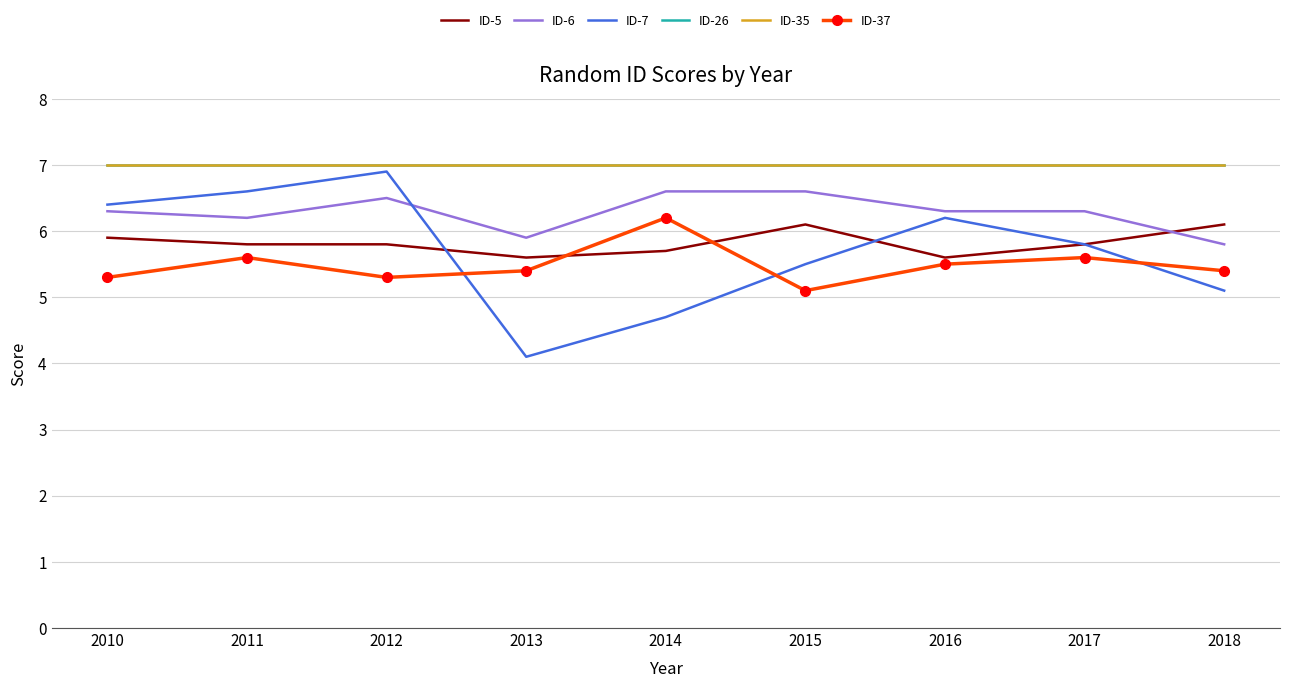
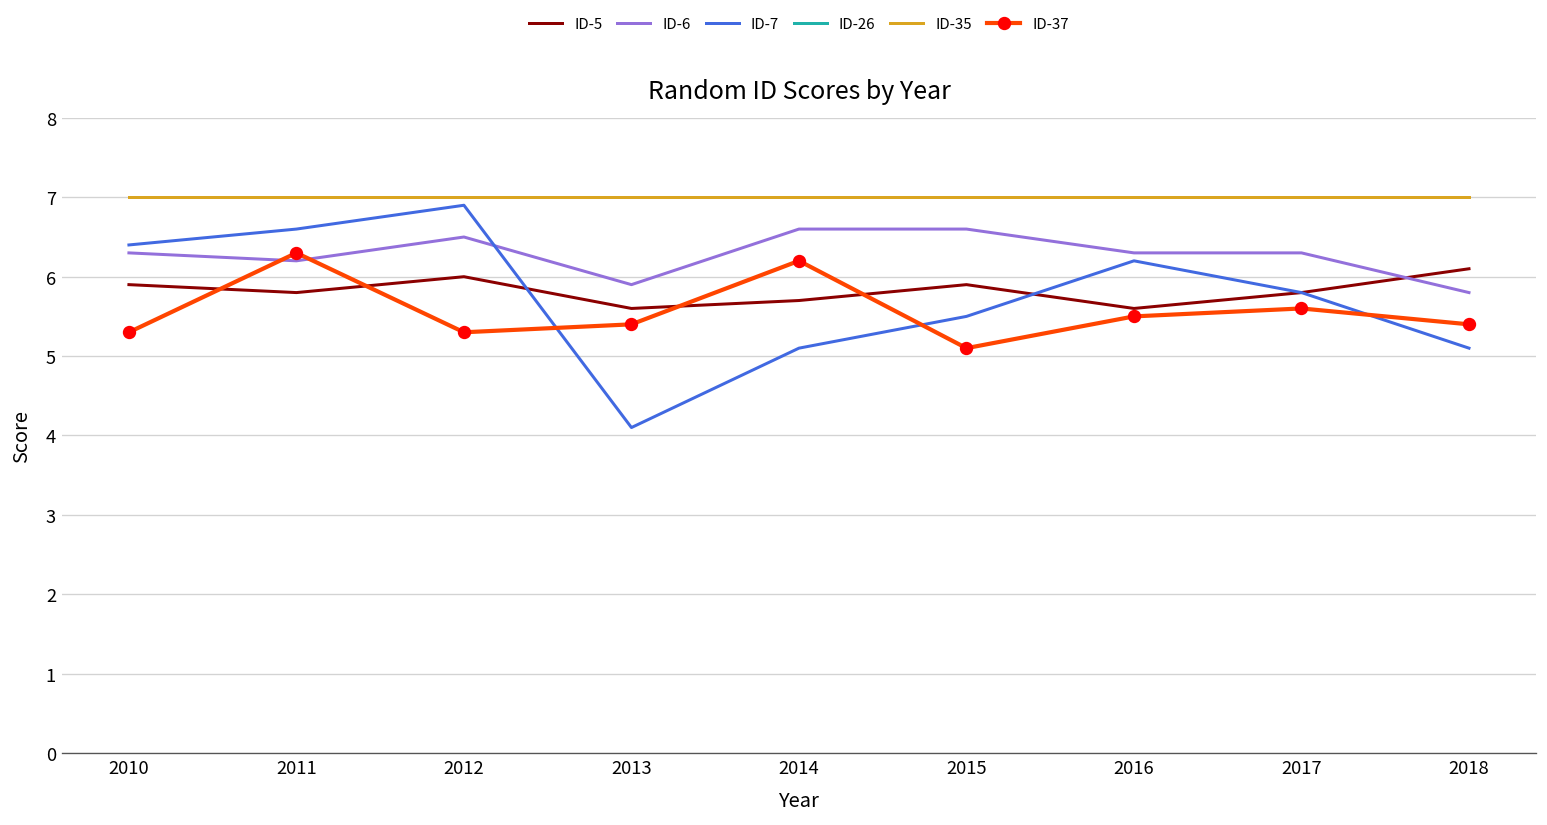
ID-37, 2011: 5.6 -> 6.3
ID-5, 2012: 5.8 -> 6.0
ID-7, 2014: 4.7 -> 5.1
ID-5, 2015: 6.1 -> 5.9
